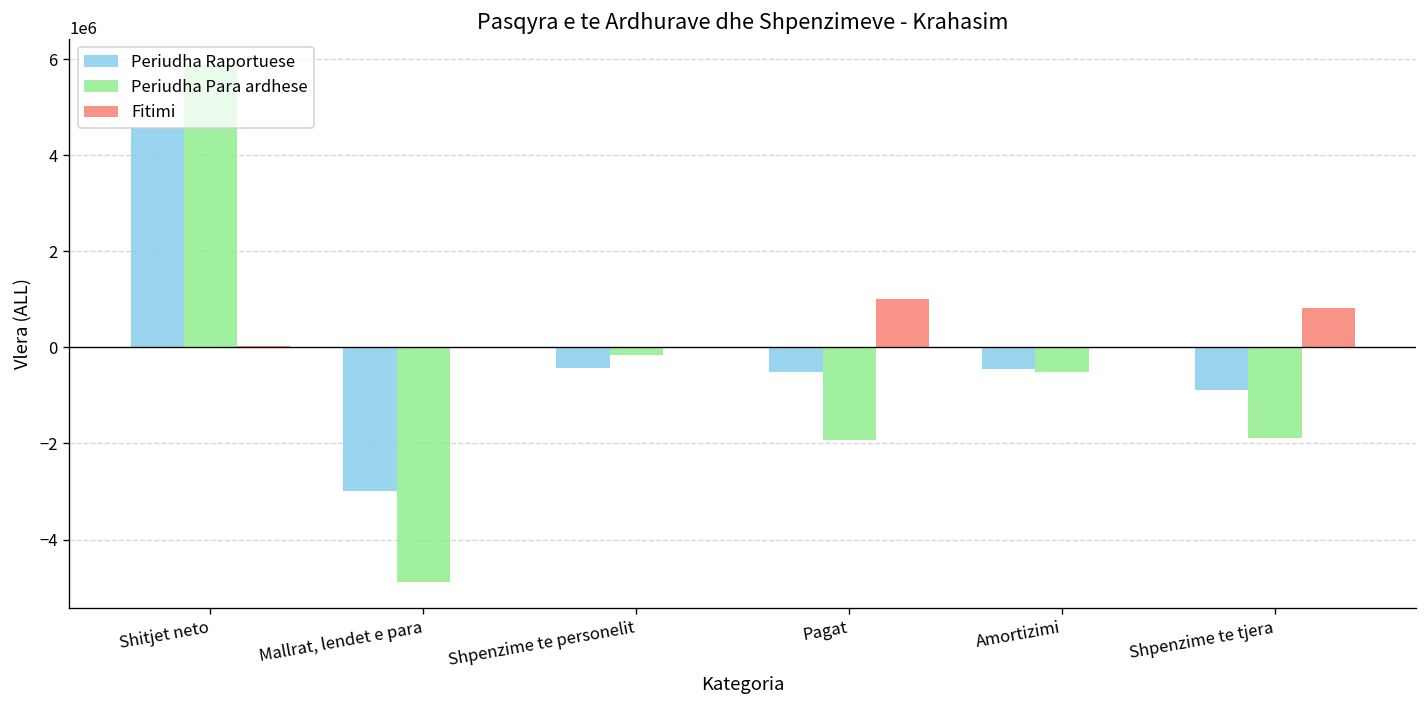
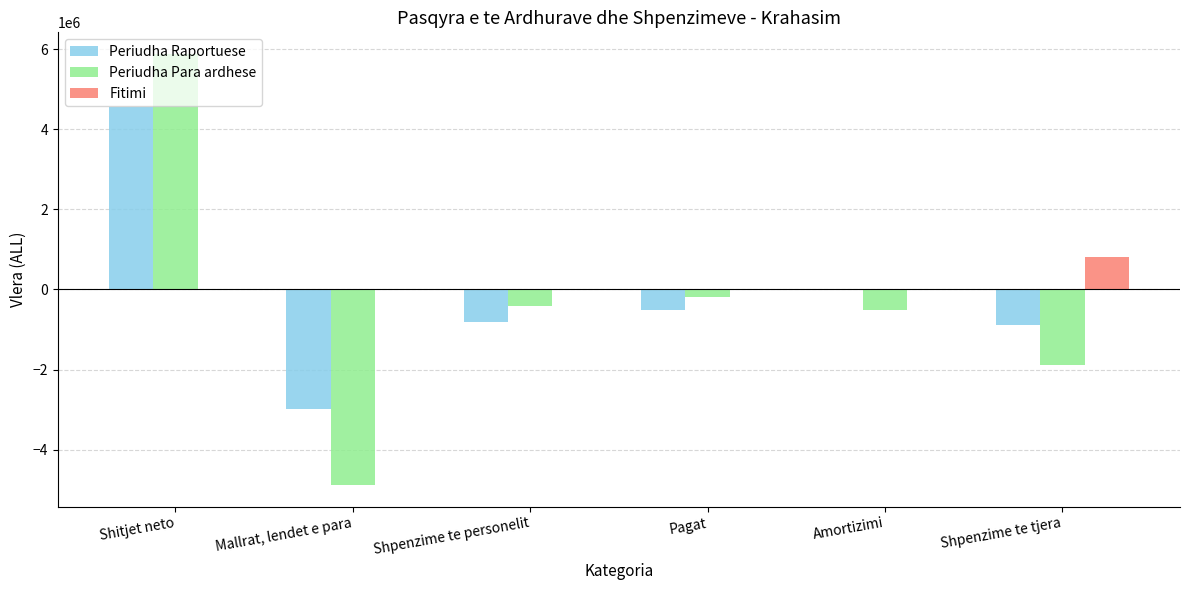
Periudha Raportuese, Shpenzime te personelit: -400000 -> -800000
Periudha Para ardhese, Shpenzime te personelit: -200000 -> -400000
Periudha Para ardhese, Pagat: -1900000 -> -200000
Fitimi, Pagat: 1000000 -> 0
Periudha Raportuese, Amortizimi: -500000 -> 0
